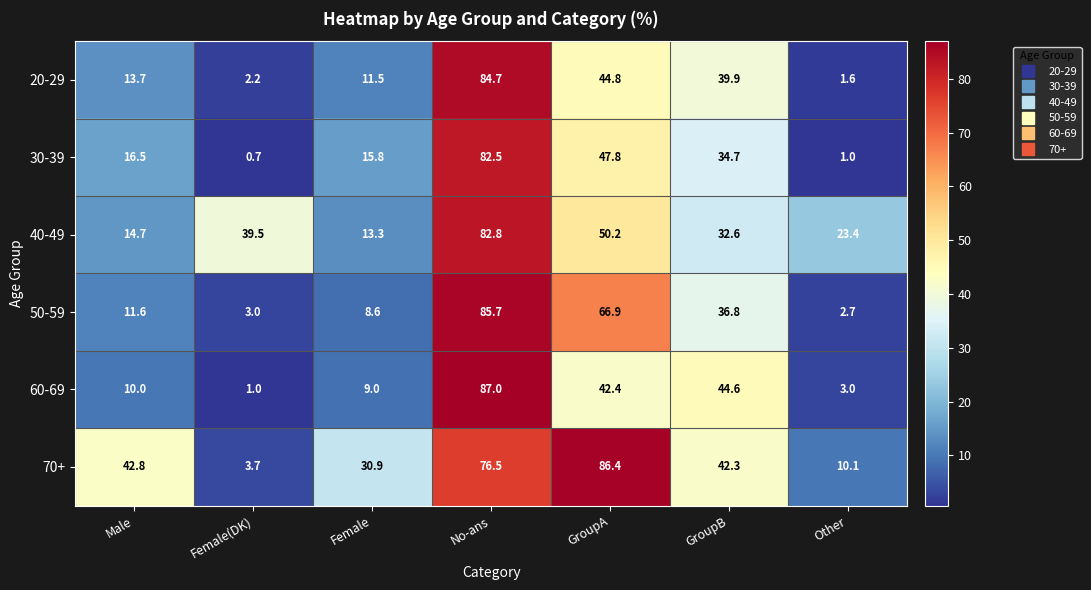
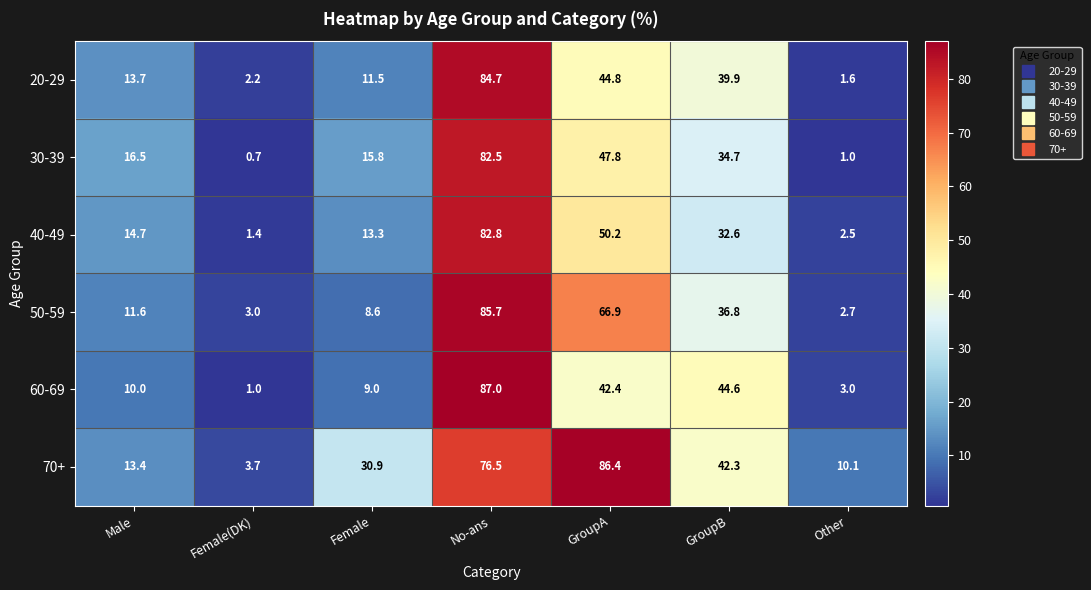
40-49, Female(DK): 39.5 -> 1.4
40-49, Other: 23.4 -> 2.5
70+, Male: 42.8 -> 13.4
